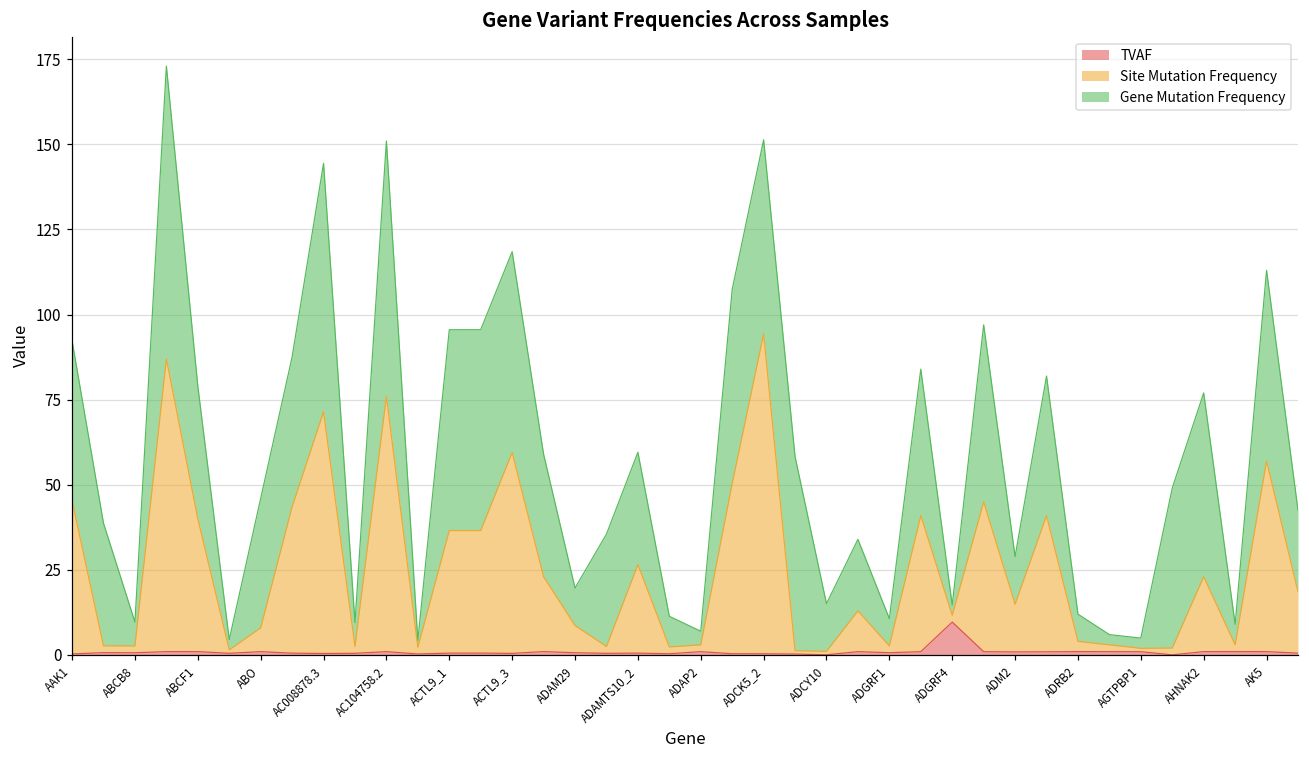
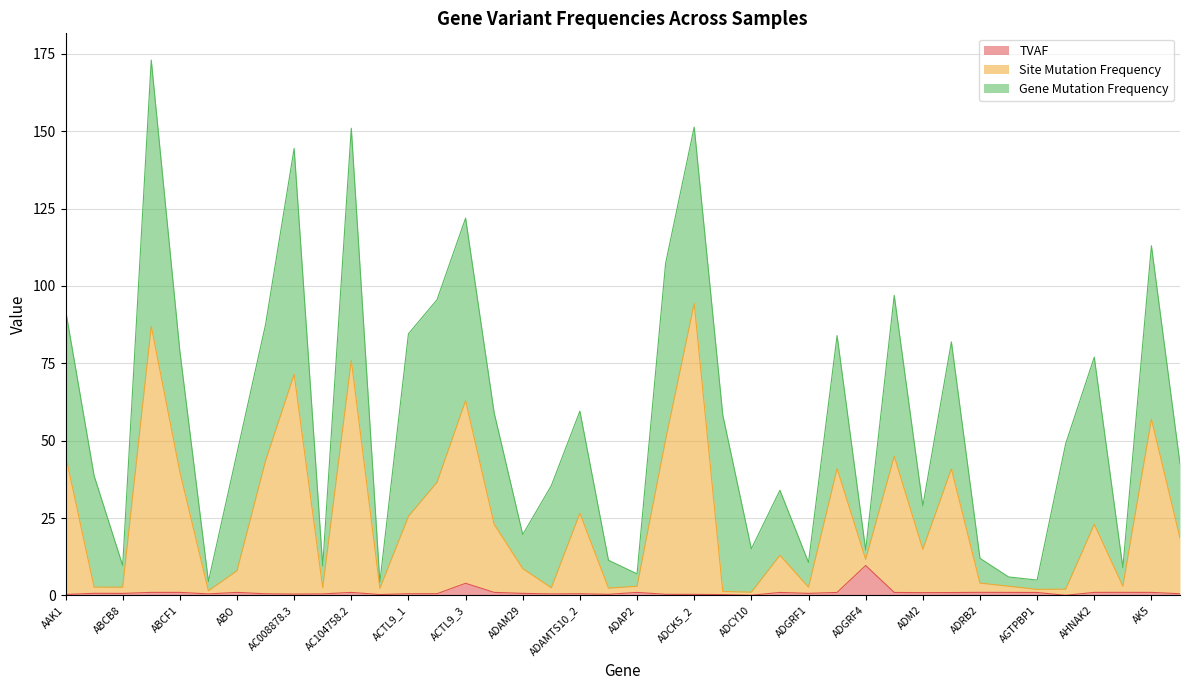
Site Mutation Frequency, ACTL9_1: 36 -> 25
TVAF, ACTL9_3: 0 -> 4
